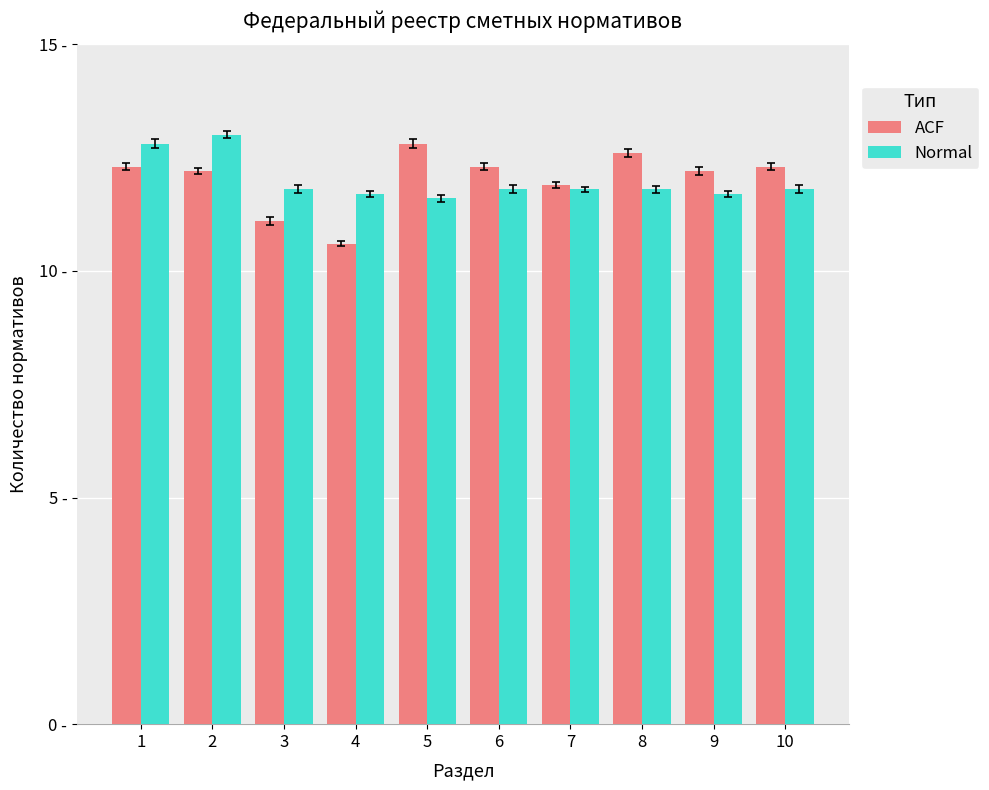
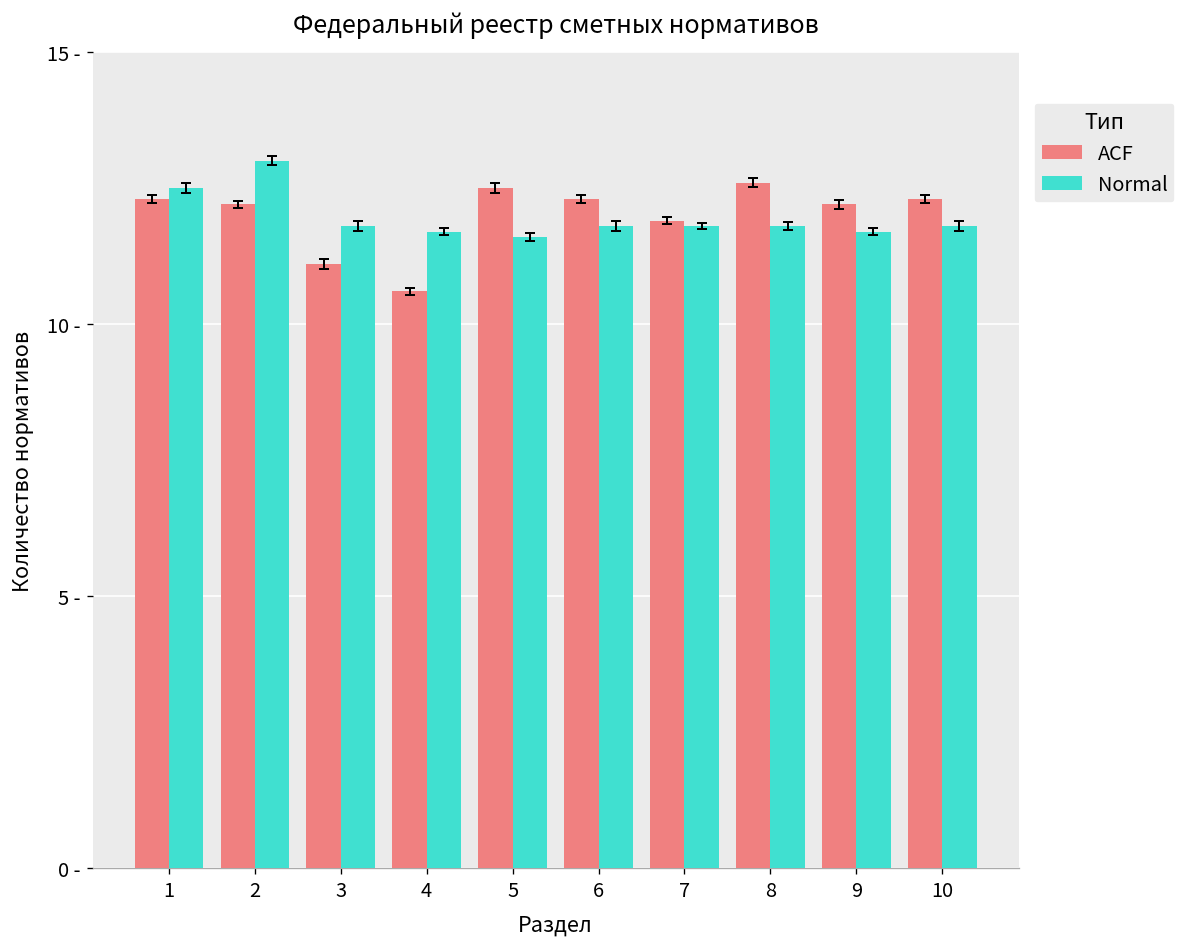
Normal, 1: 12.8 - -> 12.5 -
ACF, 5: 12.8 - -> 12.5 -
